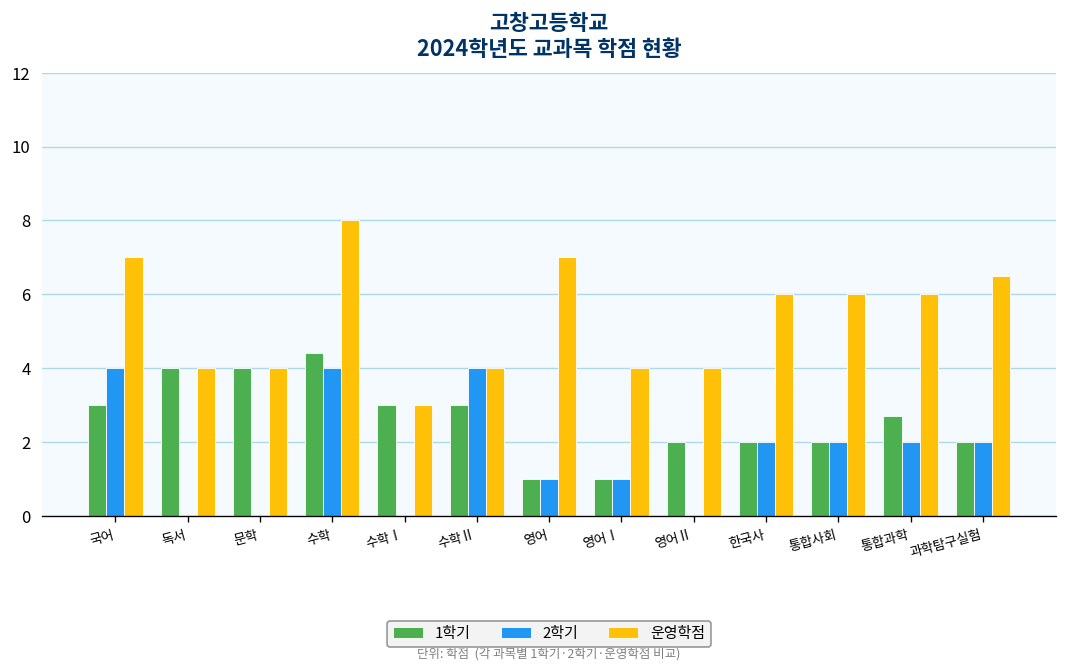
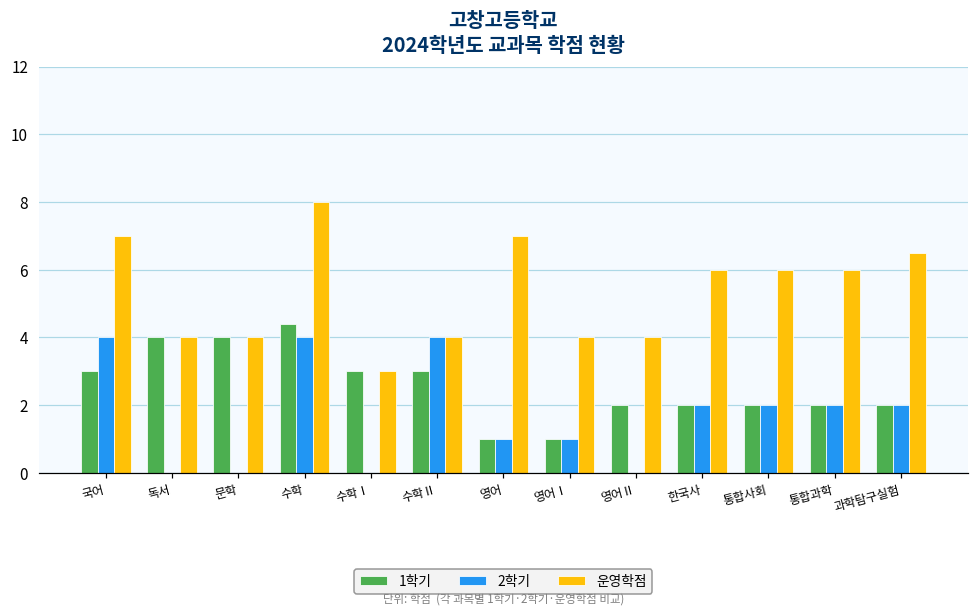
1학기, 통합과학: 2.7 -> 2.0
